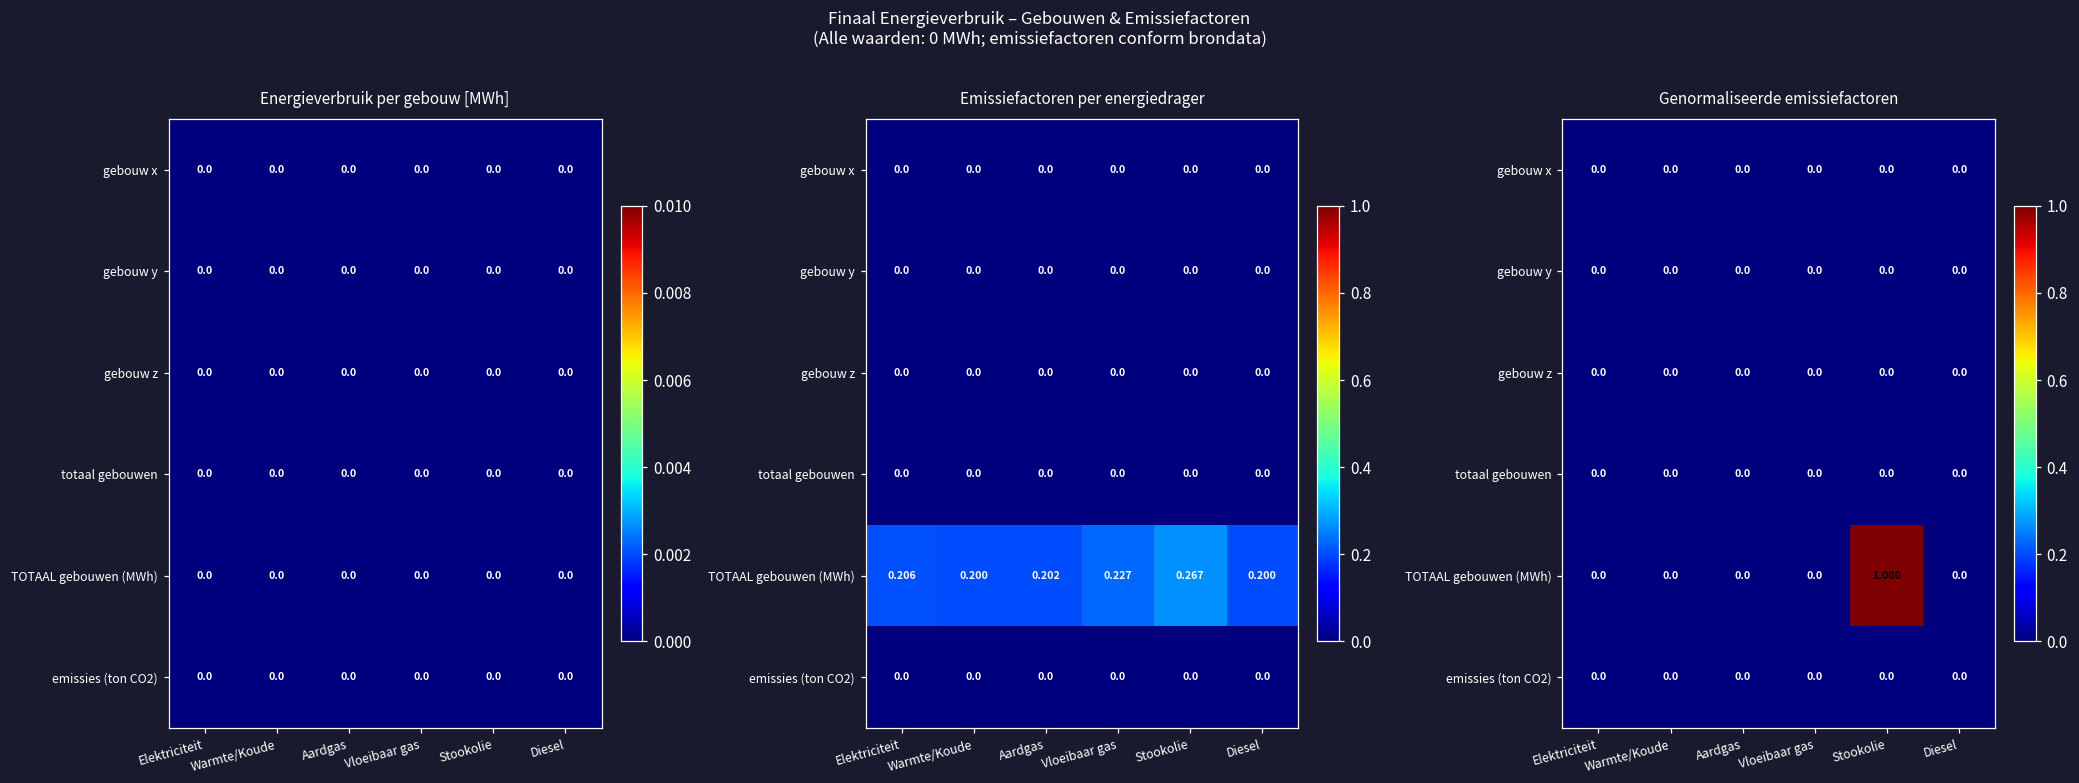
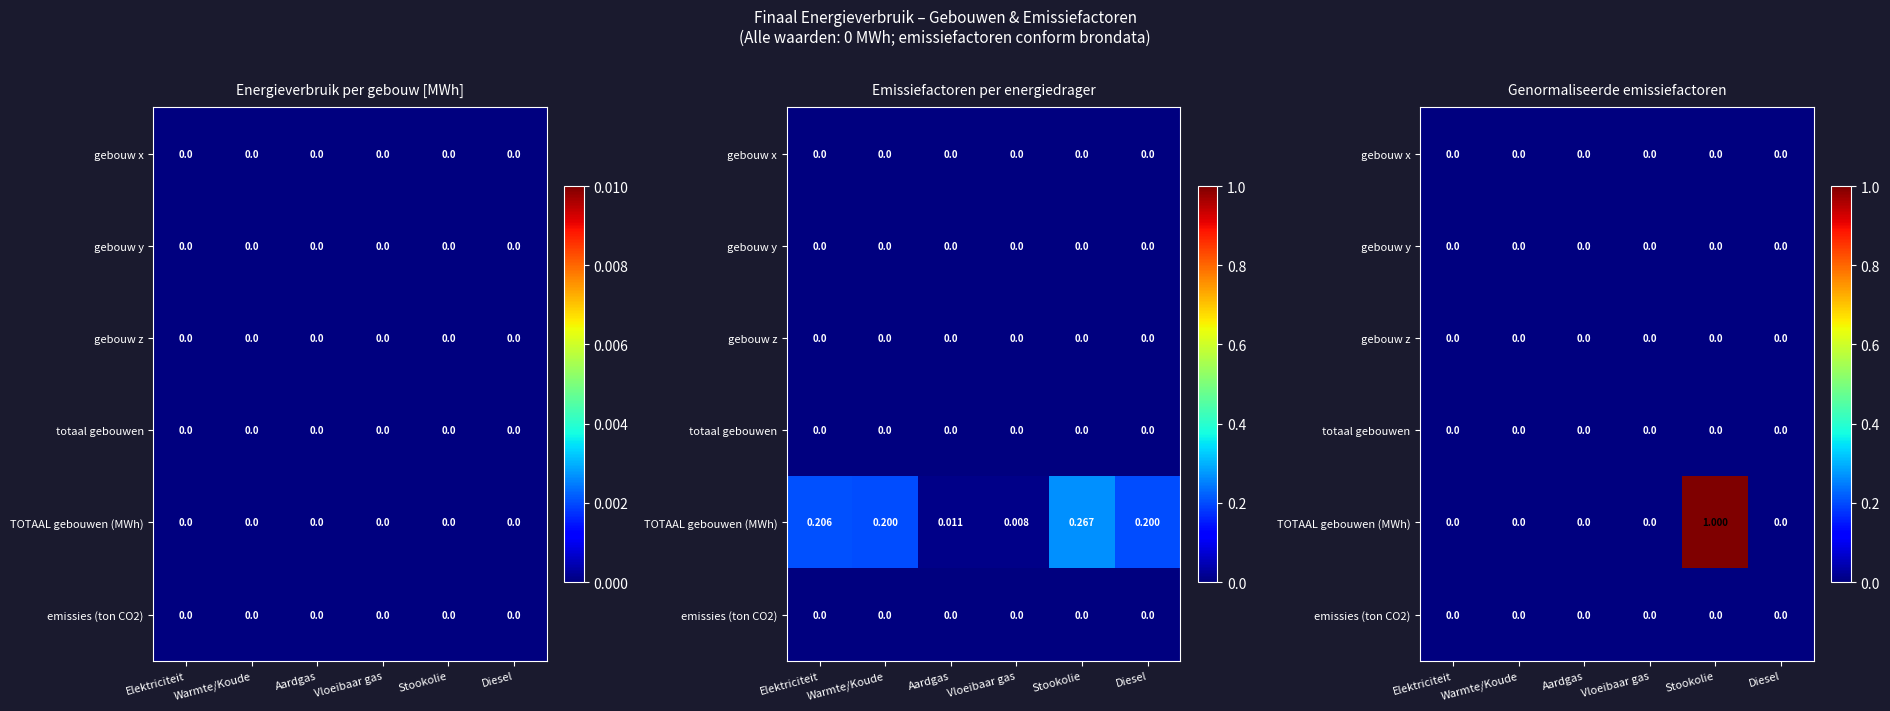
Emissiefactoren per energiedrager, TOTAAL gebouwen (MWh), Aardgas: 0.202 -> 0.011
Emissiefactoren per energiedrager, TOTAAL gebouwen (MWh), Vloeibaar gas: 0.227 -> 0.008
